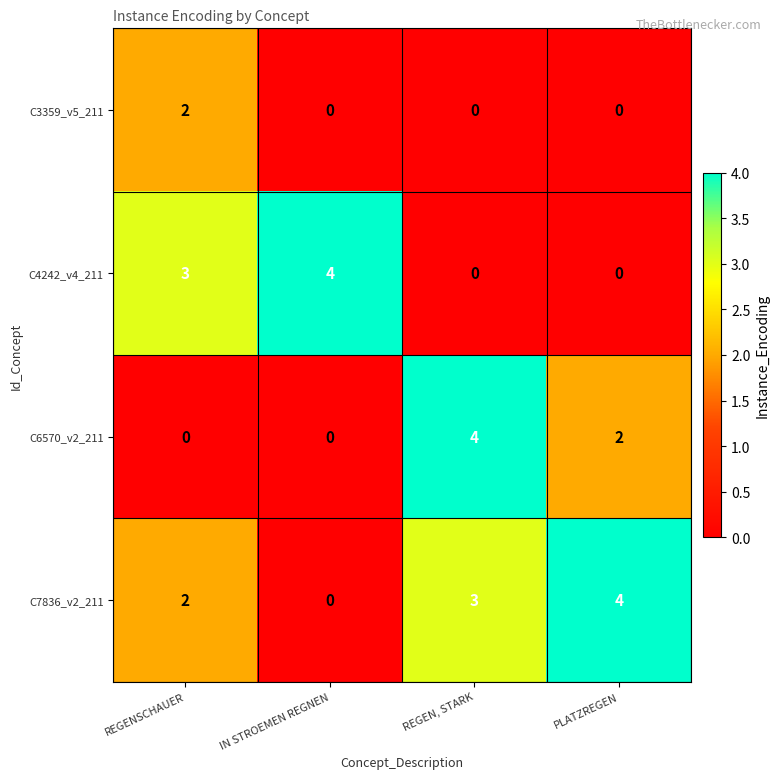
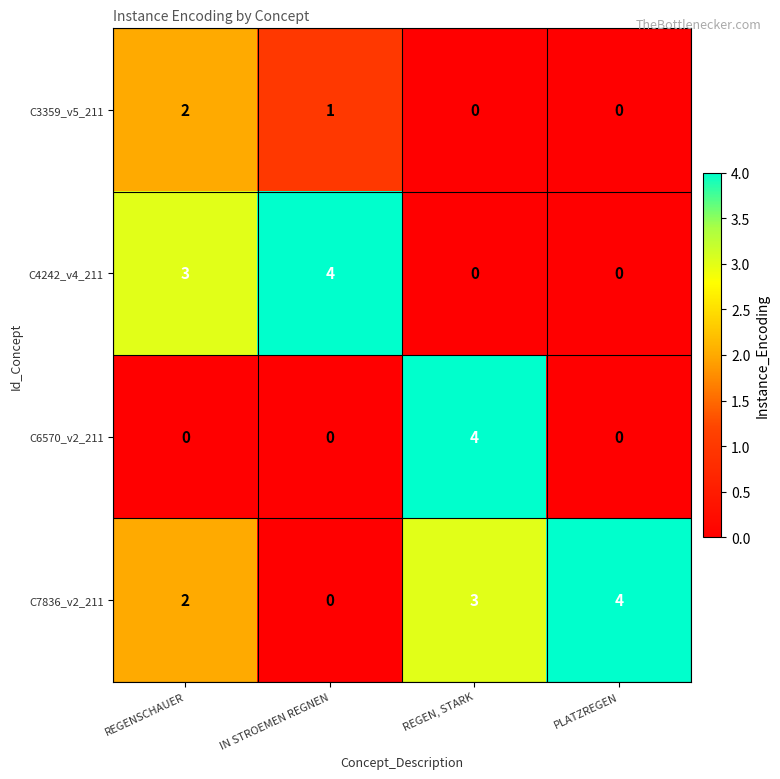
C3359_v5_211, IN STROEMEN REGNEN: 0 -> 1
C6570_v2_211, PLATZREGEN: 2 -> 0
